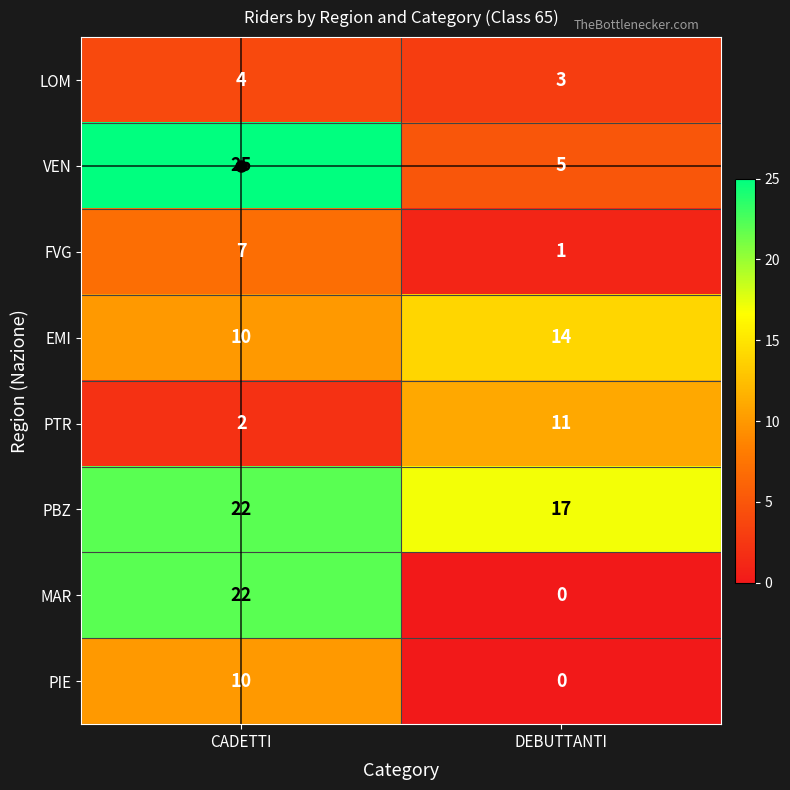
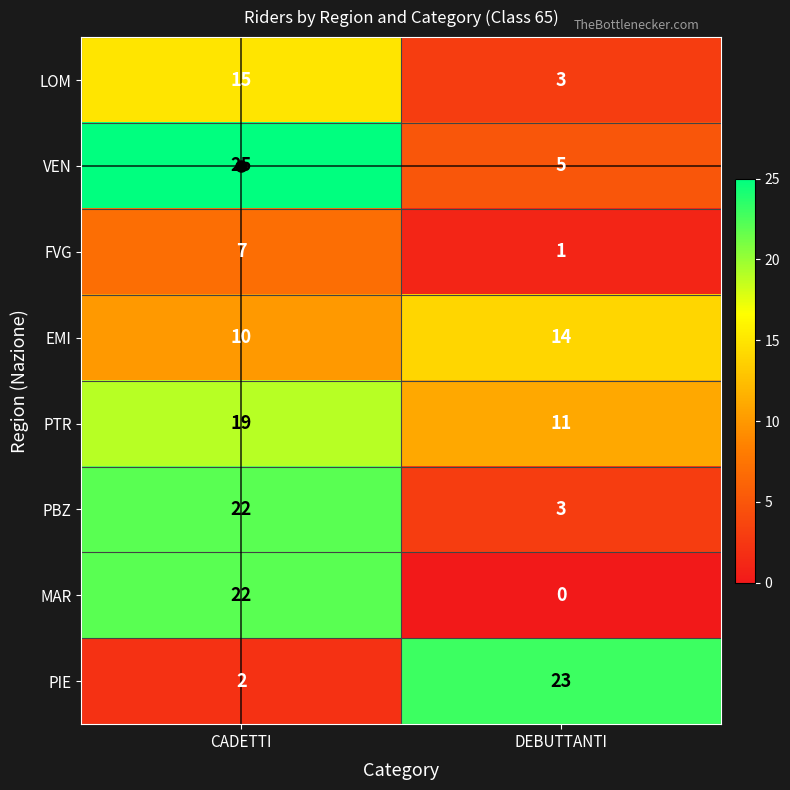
LOM, CADETTI: 4 -> 15
PTR, CADETTI: 2 -> 19
PBZ, DEBUTTANTI: 17 -> 3
PIE, CADETTI: 10 -> 2
PIE, DEBUTTANTI: 0 -> 23
